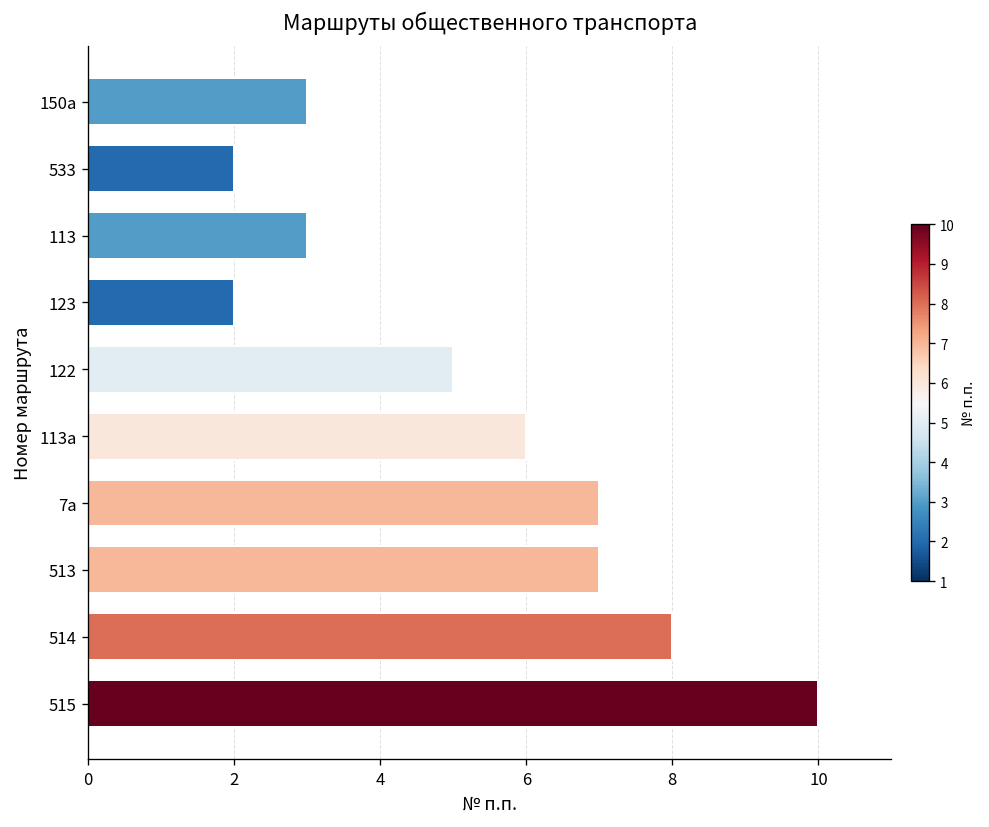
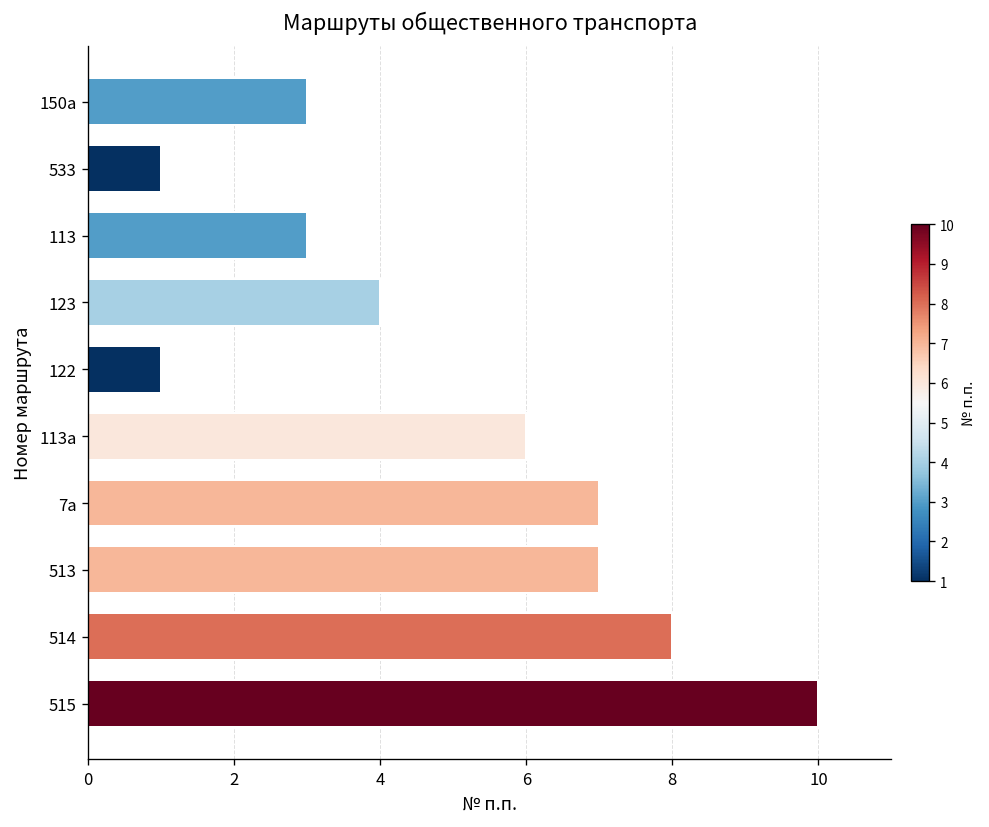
533: 2 -> 1
123: 2 -> 4
122: 5 -> 1
